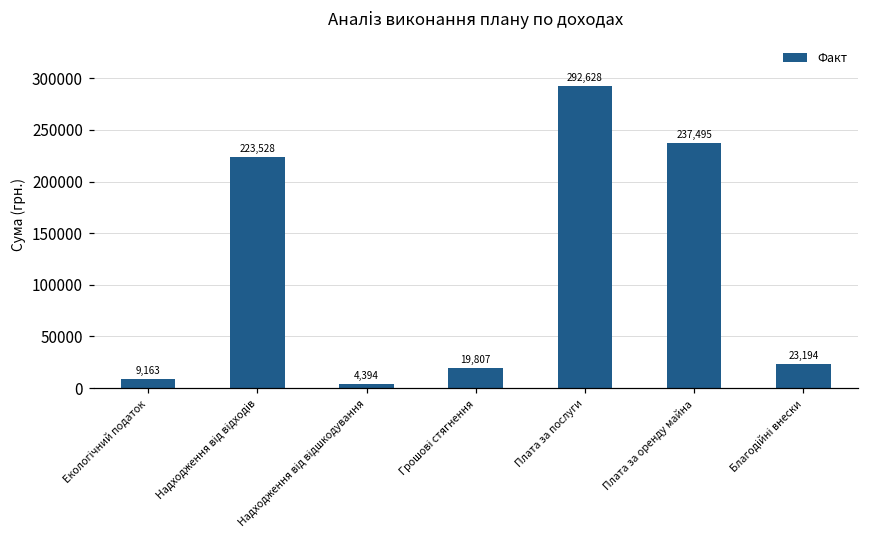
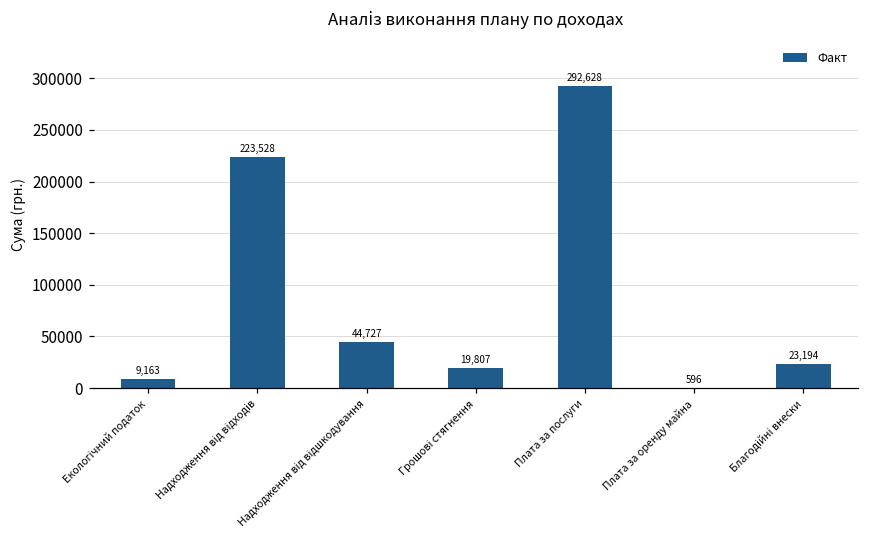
Надходження від відшкодування: 4,394 -> 44,727
Плата за оренду майна: 237,495 -> 596
